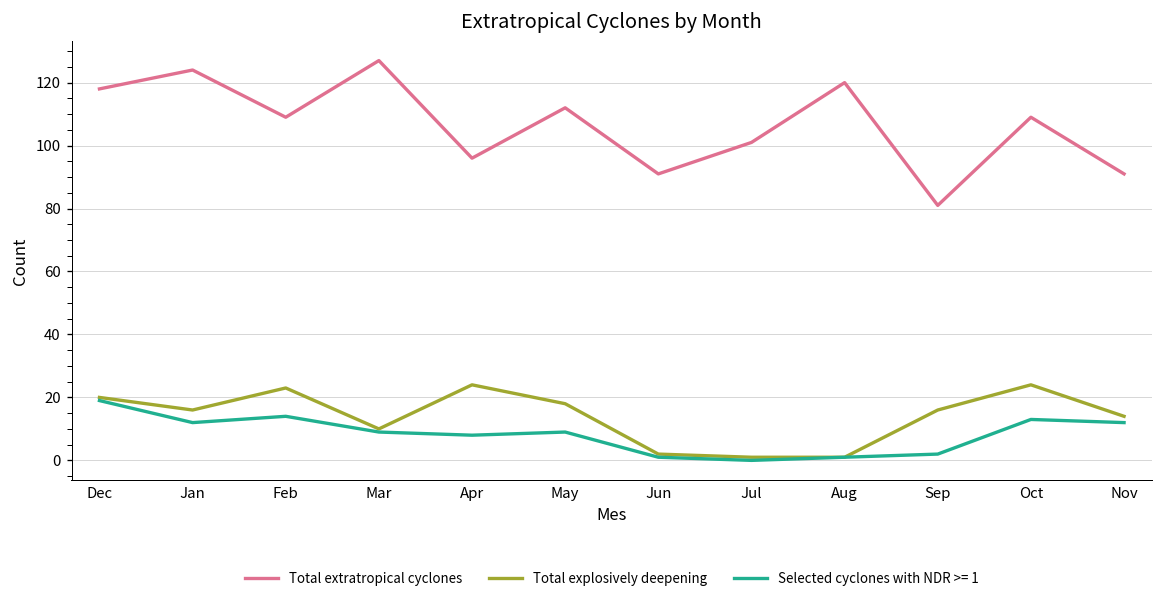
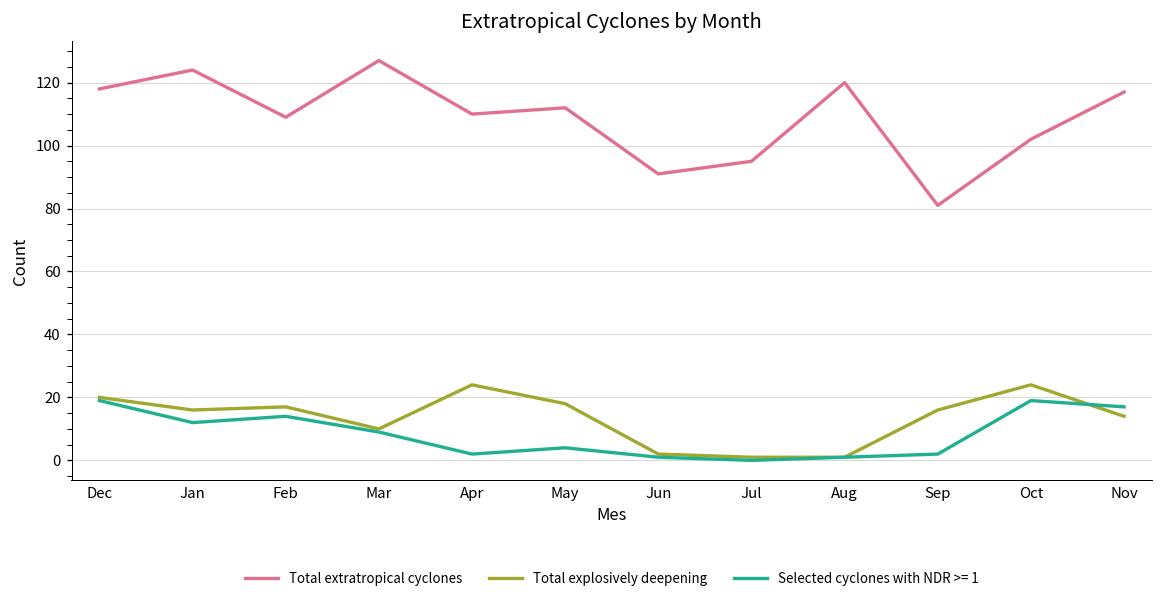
Total explosively deepening, Feb: 23 -> 17
Total extratropical cyclones, Apr: 96 -> 110
Selected cyclones with NDR >= 1, Apr: 8 -> 2
Selected cyclones with NDR >= 1, May: 9 -> 4
Total extratropical cyclones, Jul: 101 -> 95
Total extratropical cyclones, Oct: 109 -> 102
Selected cyclones with NDR >= 1, Oct: 13 -> 19
Total extratropical cyclones, Nov: 91 -> 117
Selected cyclones with NDR >= 1, Nov: 12 -> 17
